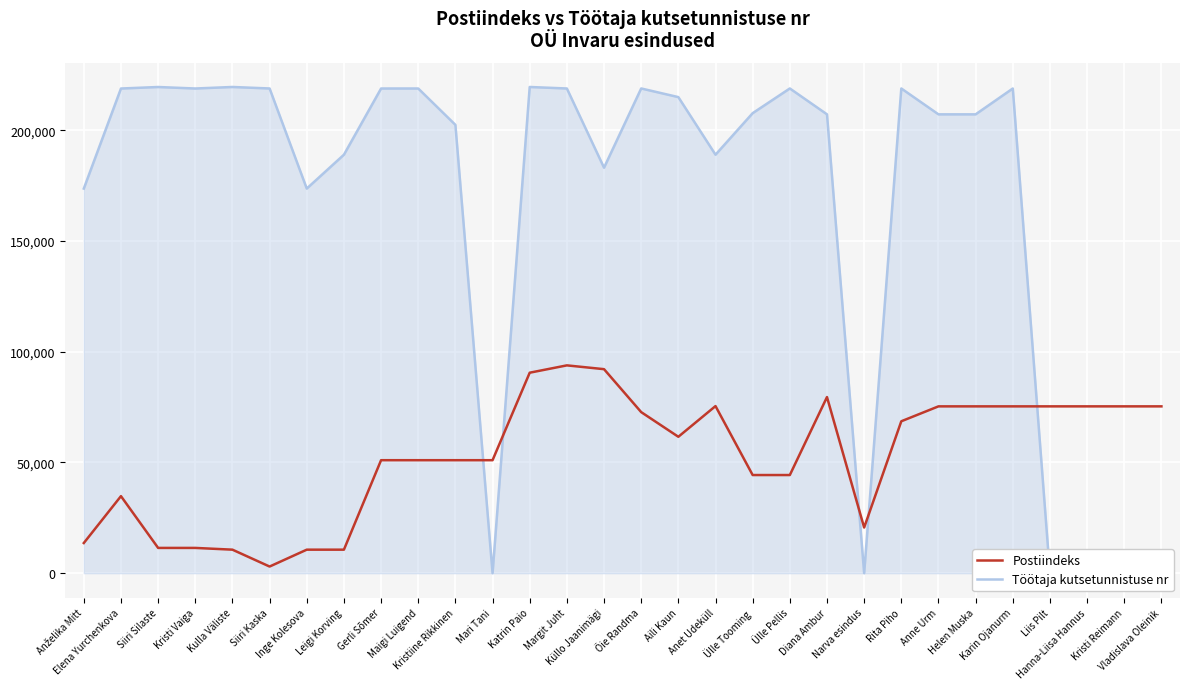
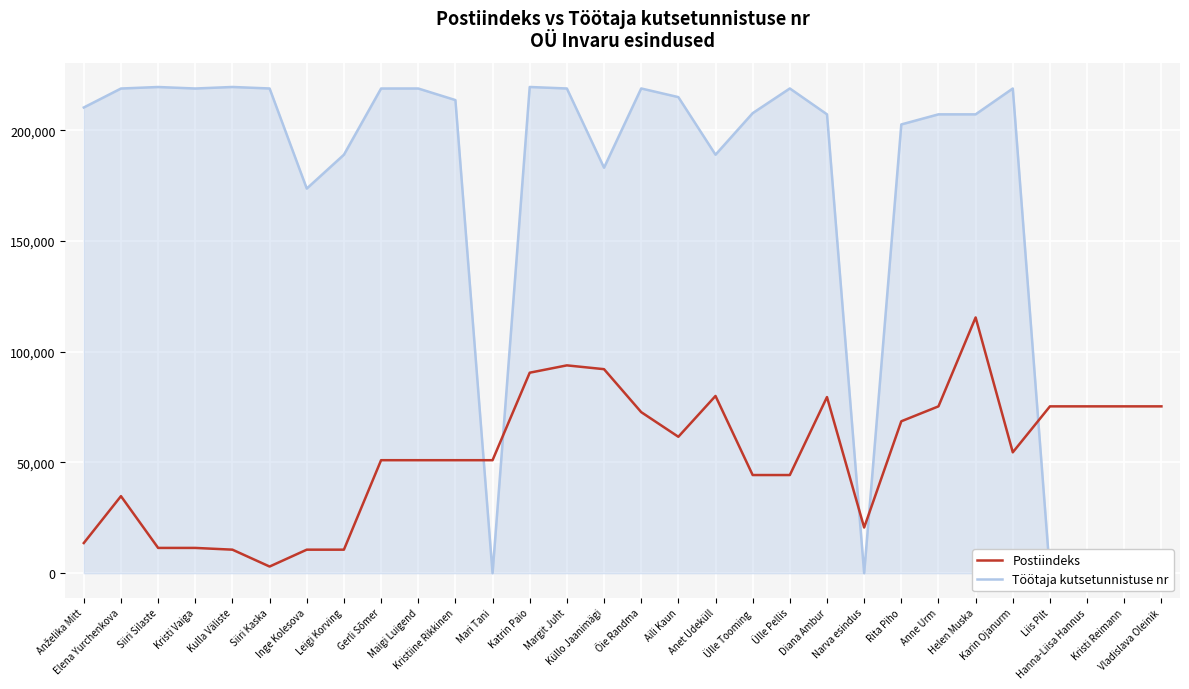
Töötaja kutsetunnistuse nr, Anželika Mitt: 174,000 -> 210,000
Töötaja kutsetunnistuse nr, Kristiine Rikkinen: 202,000 -> 214,000
Postiindeks, Anet Udeküll: 75,000 -> 80,000
Töötaja kutsetunnistuse nr, Rita Piho: 219,000 -> 203,000
Postiindeks, Helen Muska: 75,000 -> 115,000
Postiindeks, Karin Ojanurm: 75,000 -> 55,000
